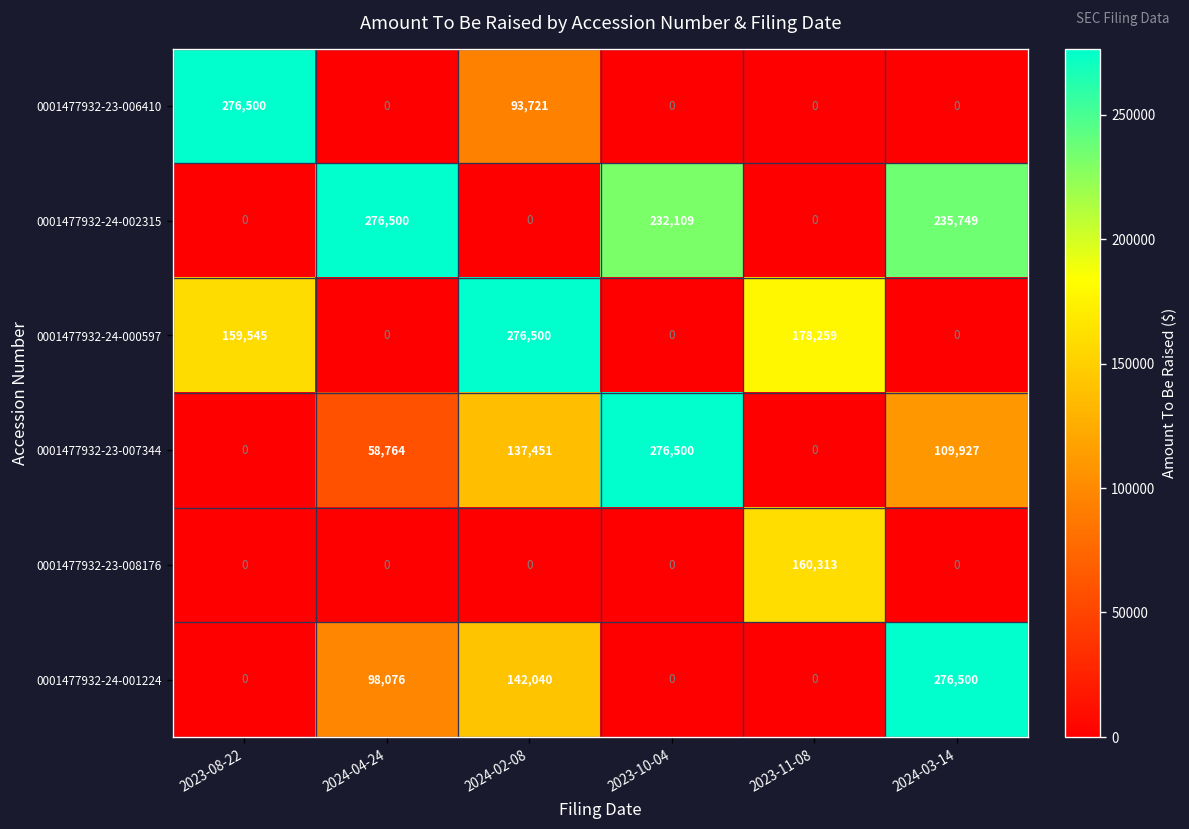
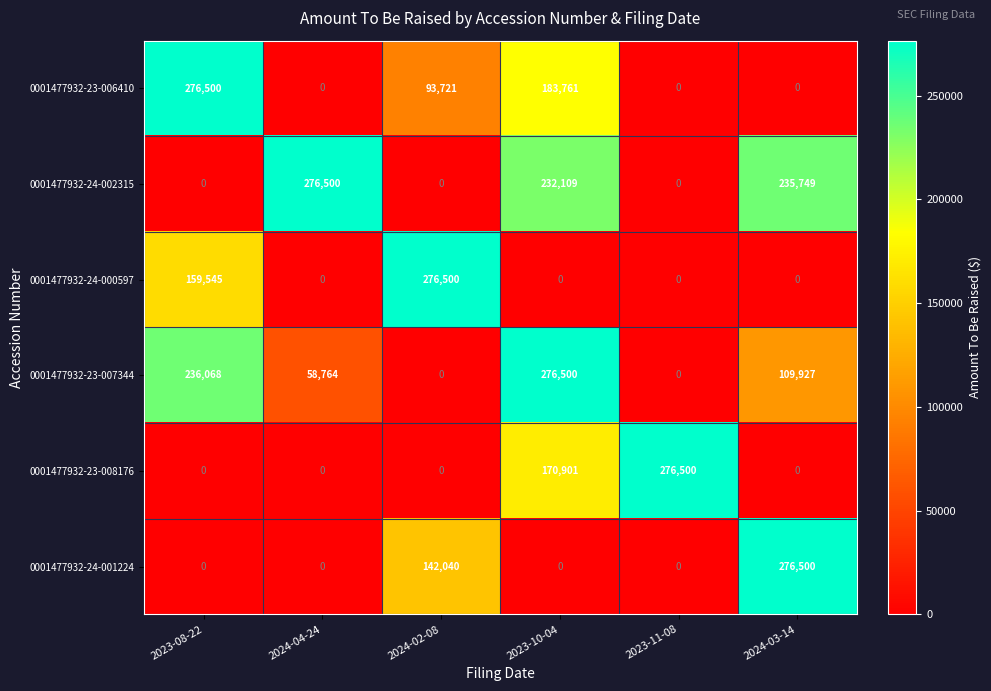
0001477932-23-006410, 2023-10-04: 0 -> 183,761
0001477932-24-000597, 2023-11-08: 178,259 -> 0
0001477932-23-007344, 2023-08-22: 0 -> 236,068
0001477932-23-007344, 2024-02-08: 137,451 -> 0
0001477932-23-008176, 2023-10-04: 0 -> 170,901
0001477932-23-008176, 2023-11-08: 160,313 -> 276,500
0001477932-24-001224, 2024-04-24: 98,076 -> 0
